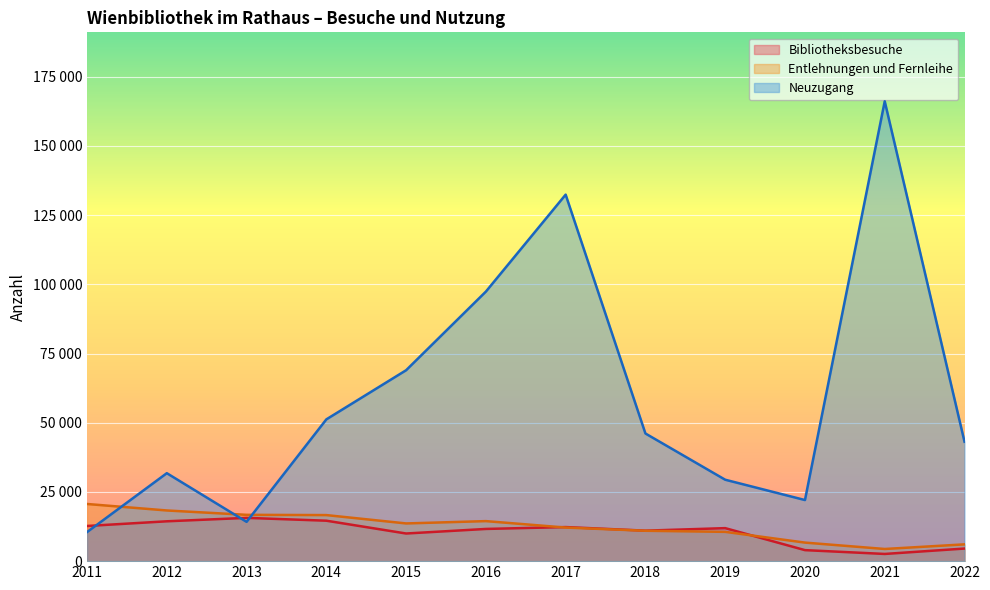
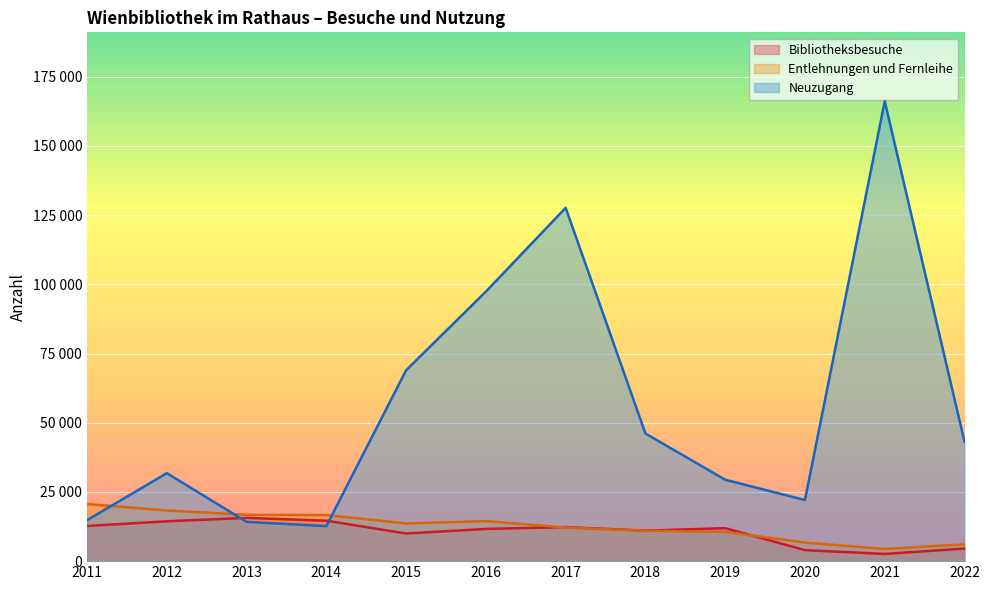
Neuzugang, 2011: 10000 -> 15000
Neuzugang, 2014: 51000 -> 13000
Neuzugang, 2017: 132000 -> 128000
